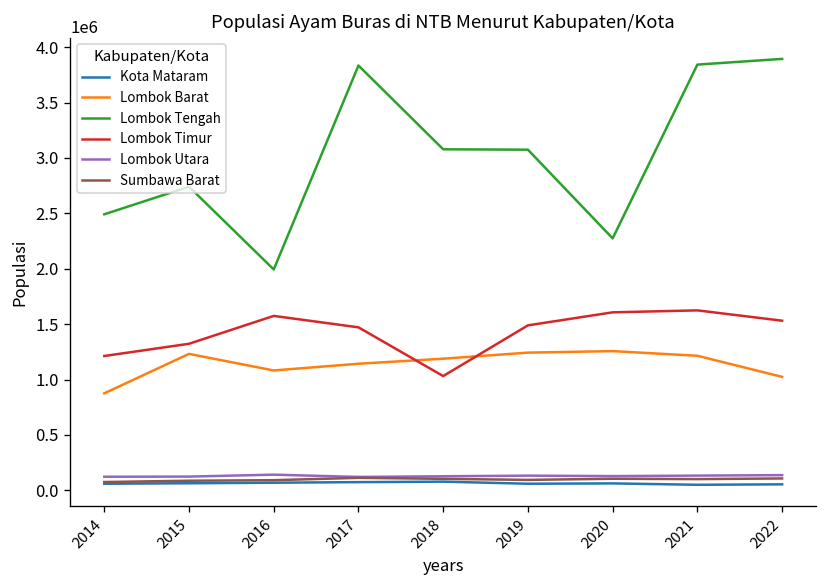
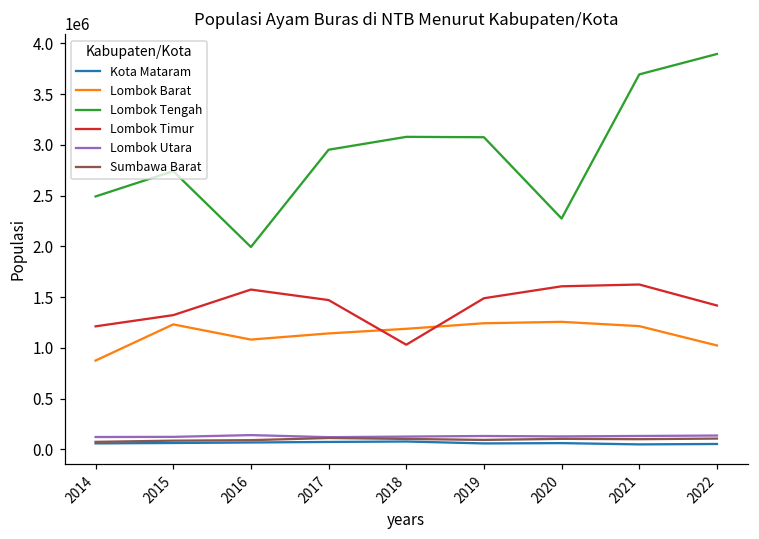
Lombok Tengah, 2017: 3800000 -> 3000000
Lombok Tengah, 2021: 3800000 -> 3700000
Lombok Timur, 2022: 1500000 -> 1400000
